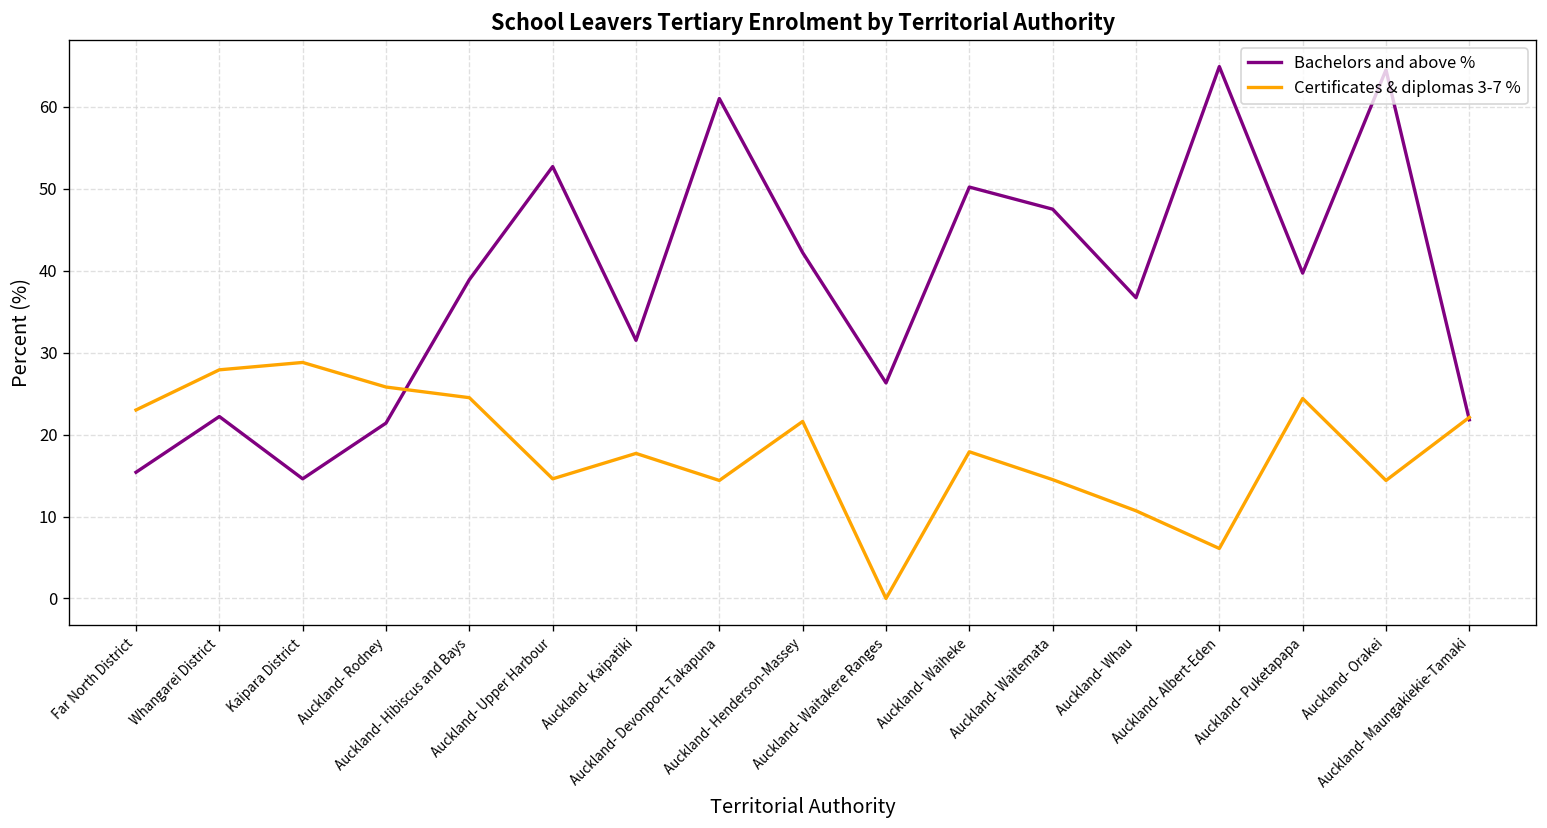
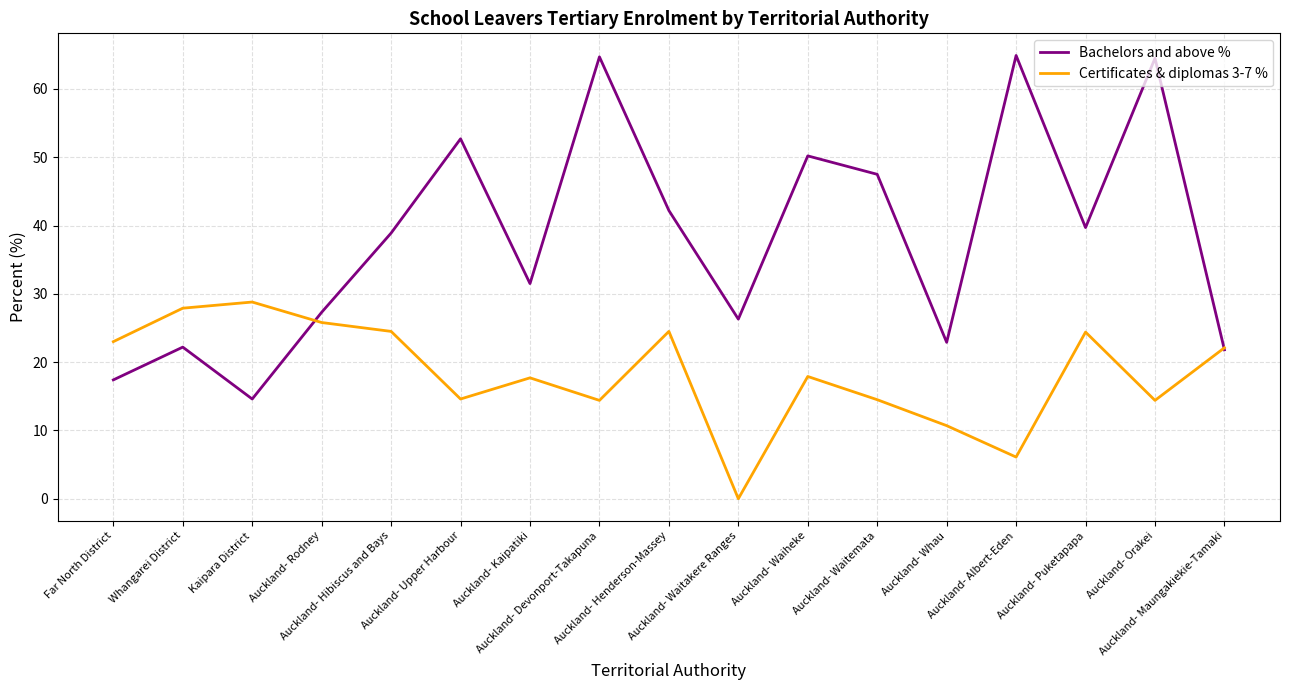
Bachelors and above %, Far North District: 15 -> 17
Bachelors and above %, Auckland- Rodney: 21 -> 27
Bachelors and above %, Auckland- Devonport-Takapuna: 61 -> 65
Certificates & diplomas 3-7 %, Auckland- Henderson-Massey: 22 -> 25
Bachelors and above %, Auckland- Whau: 37 -> 23
